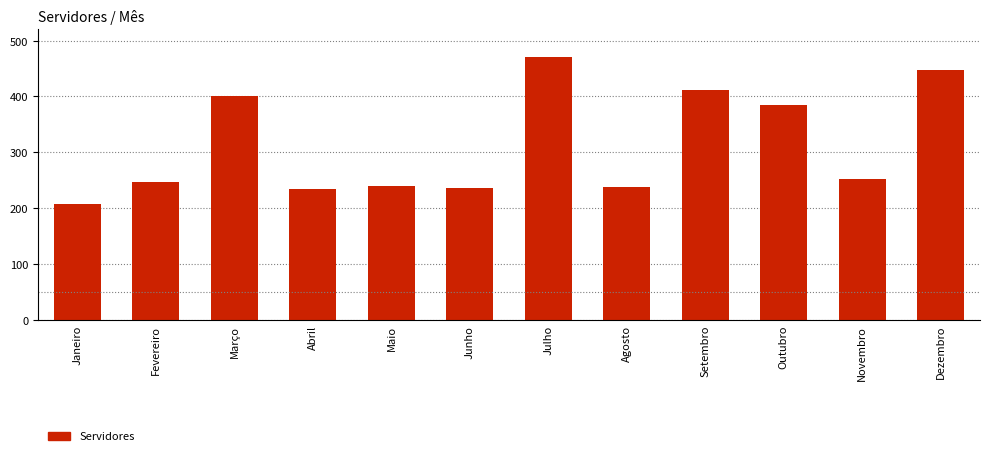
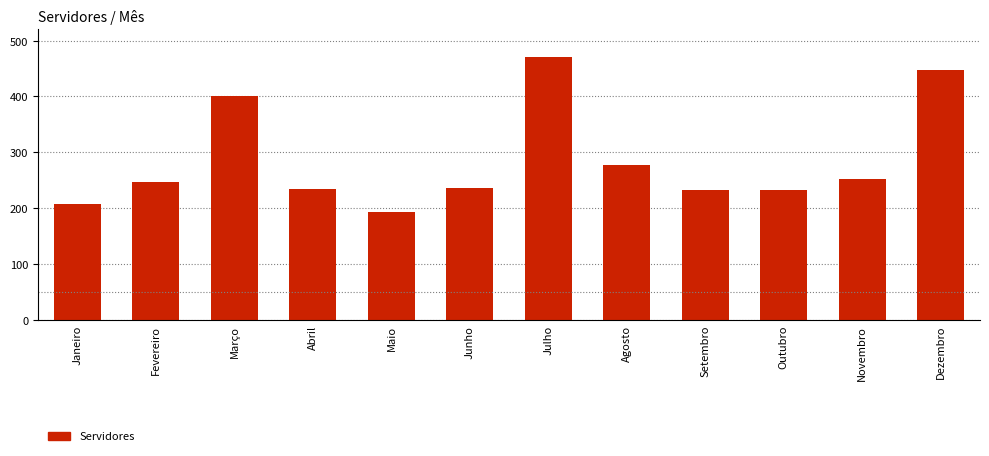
Maio: 240 -> 190
Agosto: 240 -> 280
Setembro: 410 -> 230
Outubro: 390 -> 230
